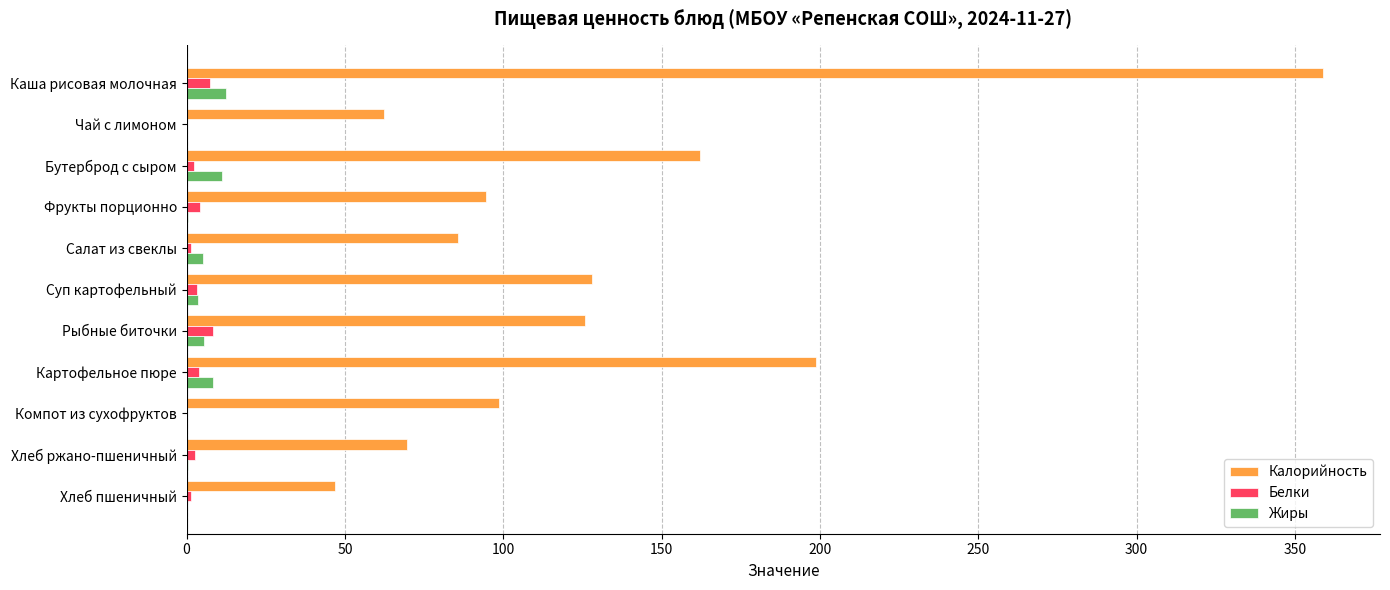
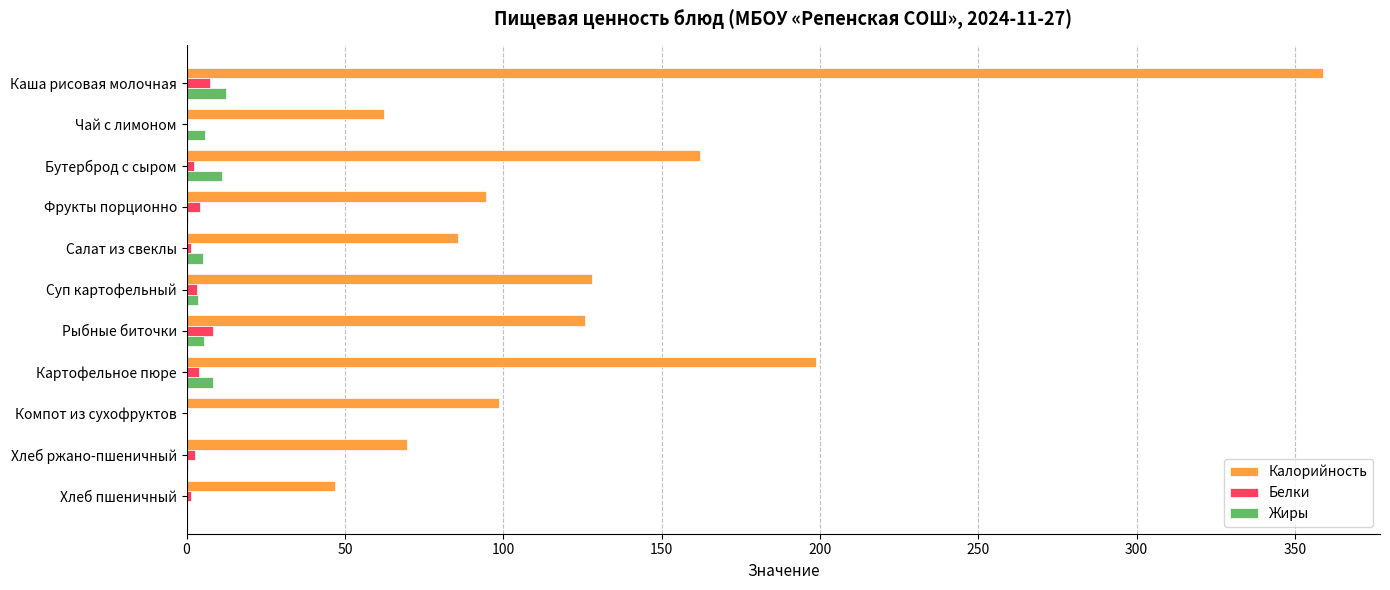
Жиры, Чай с лимоном: 0 -> 6
